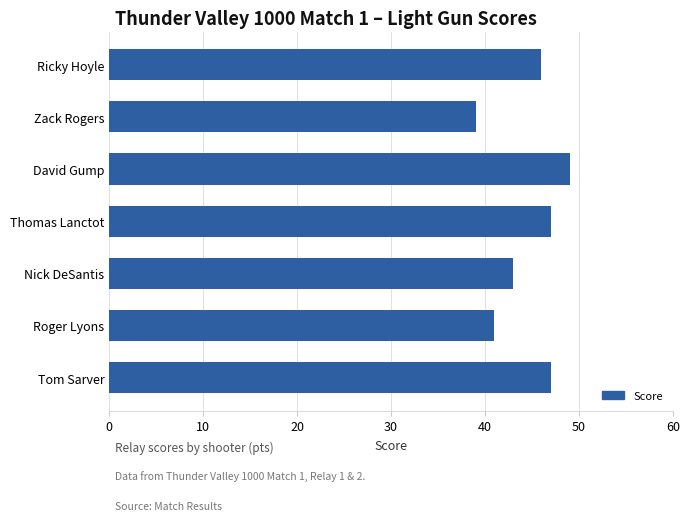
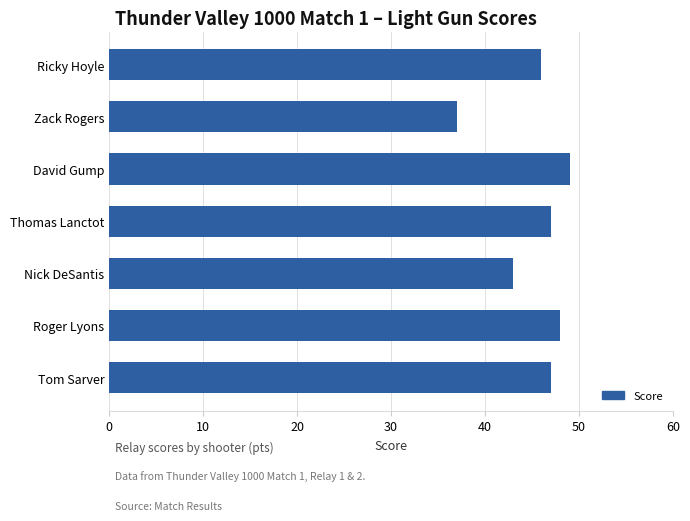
Zack Rogers: 39 -> 37
Roger Lyons: 41 -> 48
